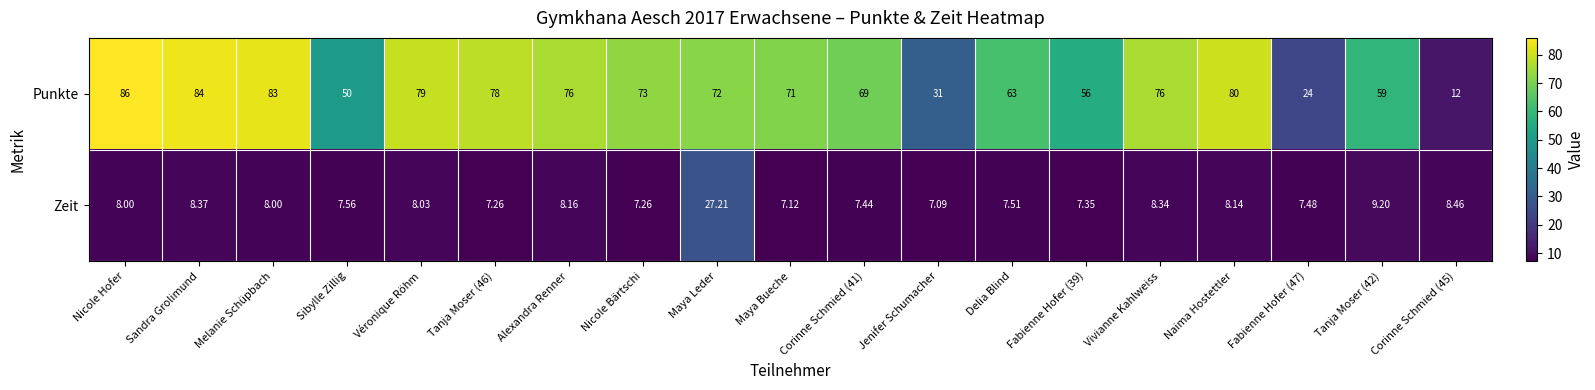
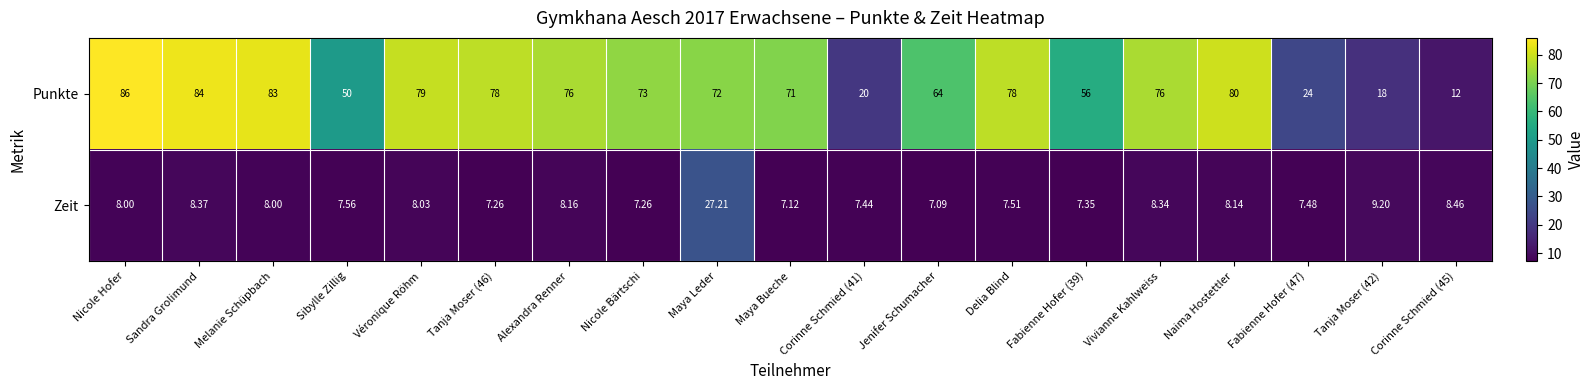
Punkte, Corinne Schmied (41): 69 -> 20
Punkte, Jenifer Schumacher: 31 -> 64
Punkte, Delia Blind: 63 -> 78
Punkte, Tanja Moser (42): 59 -> 18
